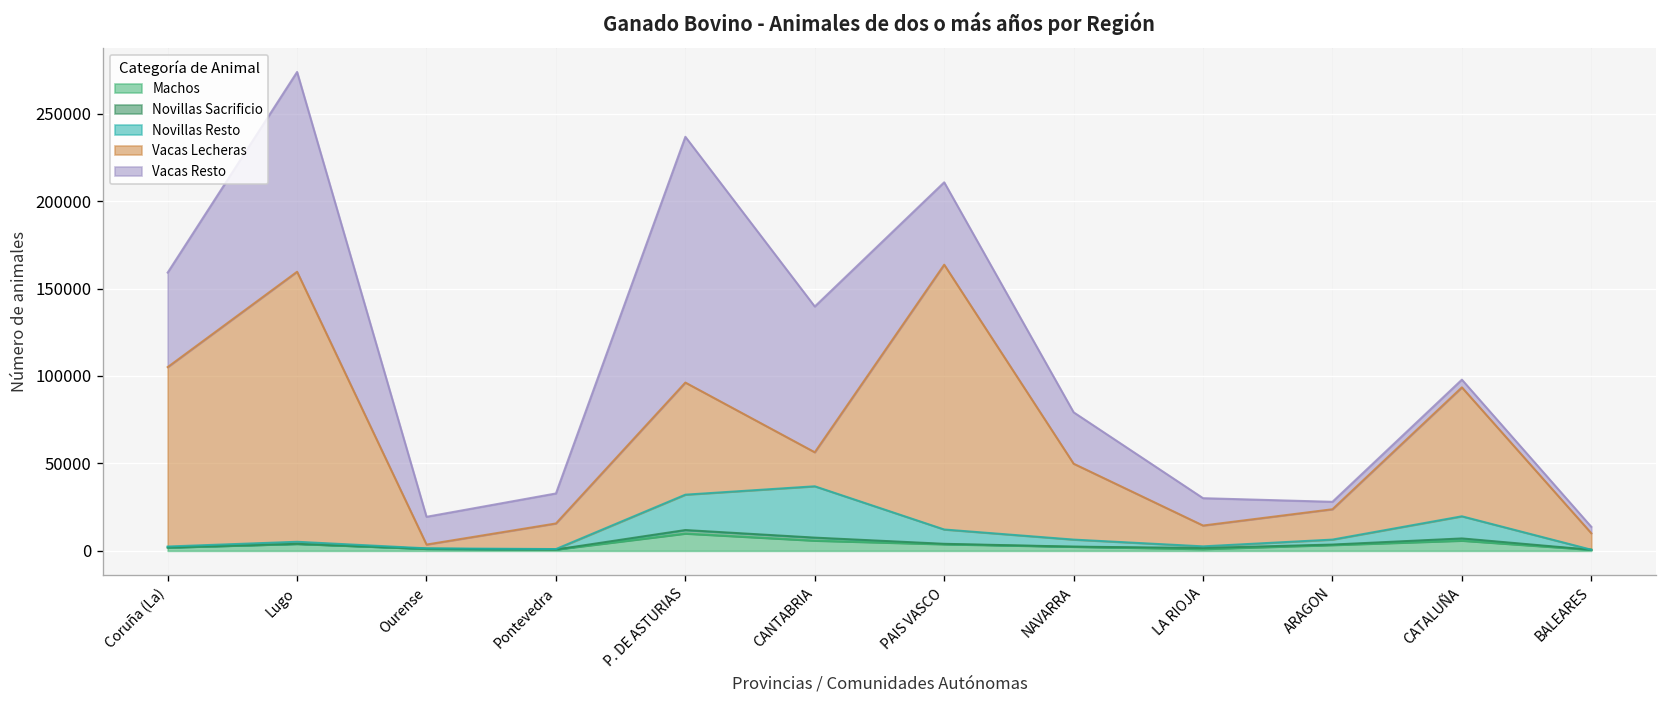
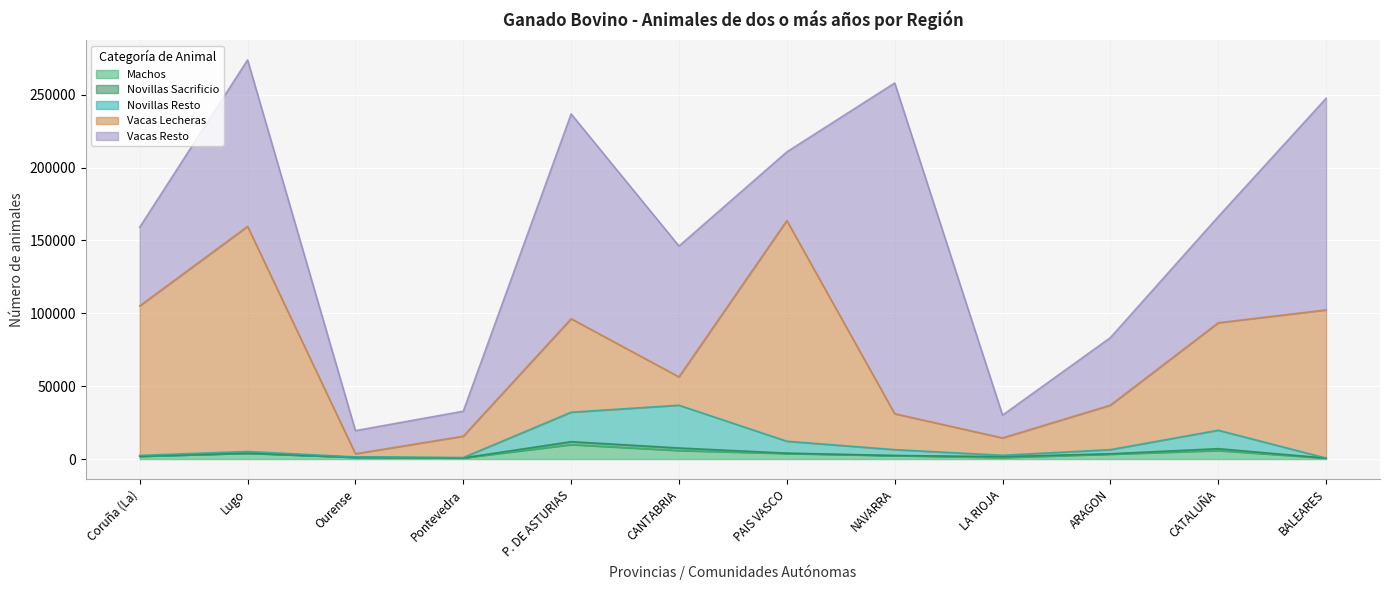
Vacas Resto, CANTABRIA: 83000 -> 90000
Vacas Lecheras, NAVARRA: 43000 -> 25000
Vacas Resto, NAVARRA: 29000 -> 227000
Vacas Lecheras, ARAGON: 17000 -> 30000
Vacas Resto, ARAGON: 4000 -> 46000
Vacas Resto, CATALUÑA: 4000 -> 73000
Vacas Lecheras, BALEARES: 9000 -> 102000
Vacas Resto, BALEARES: 4000 -> 145000
